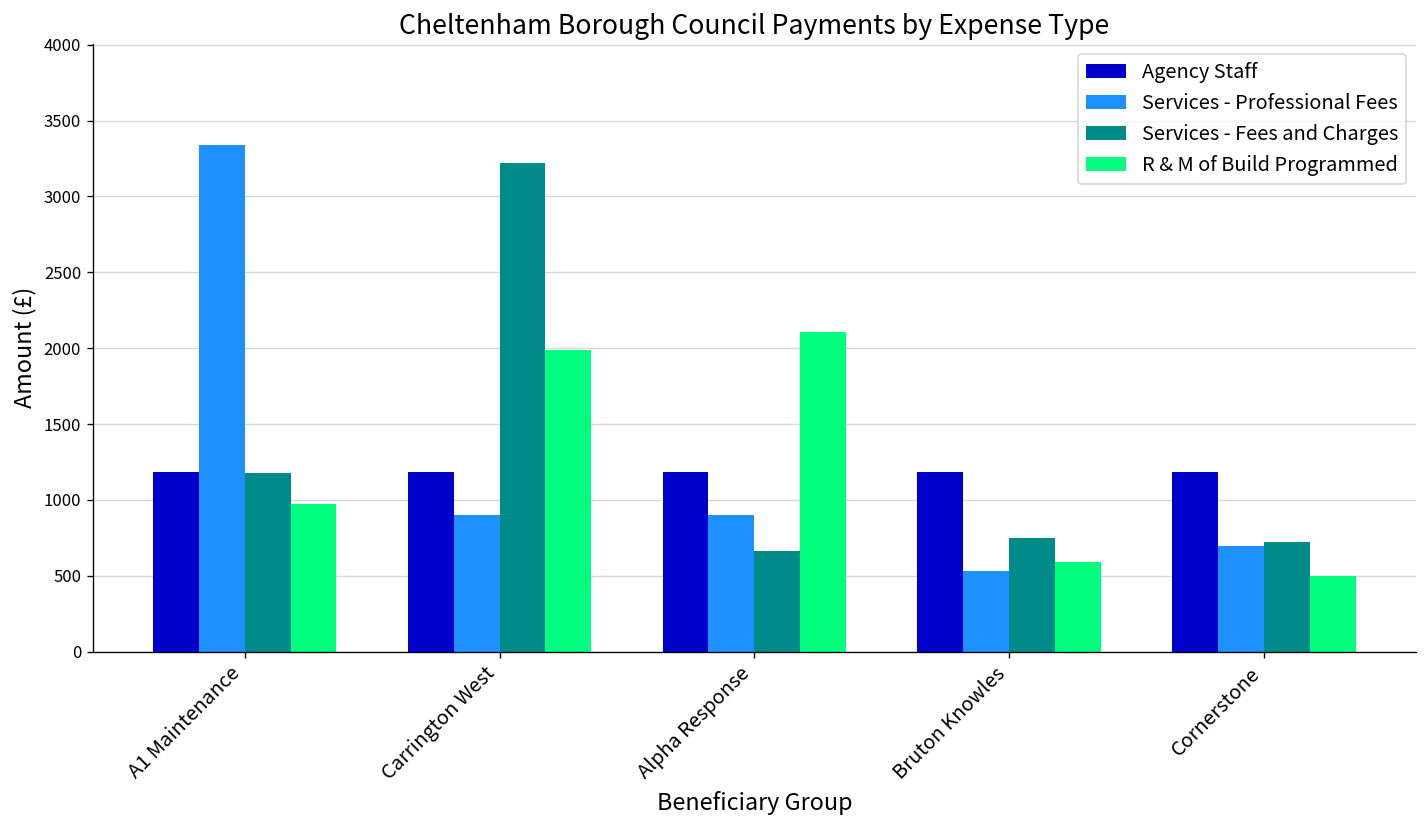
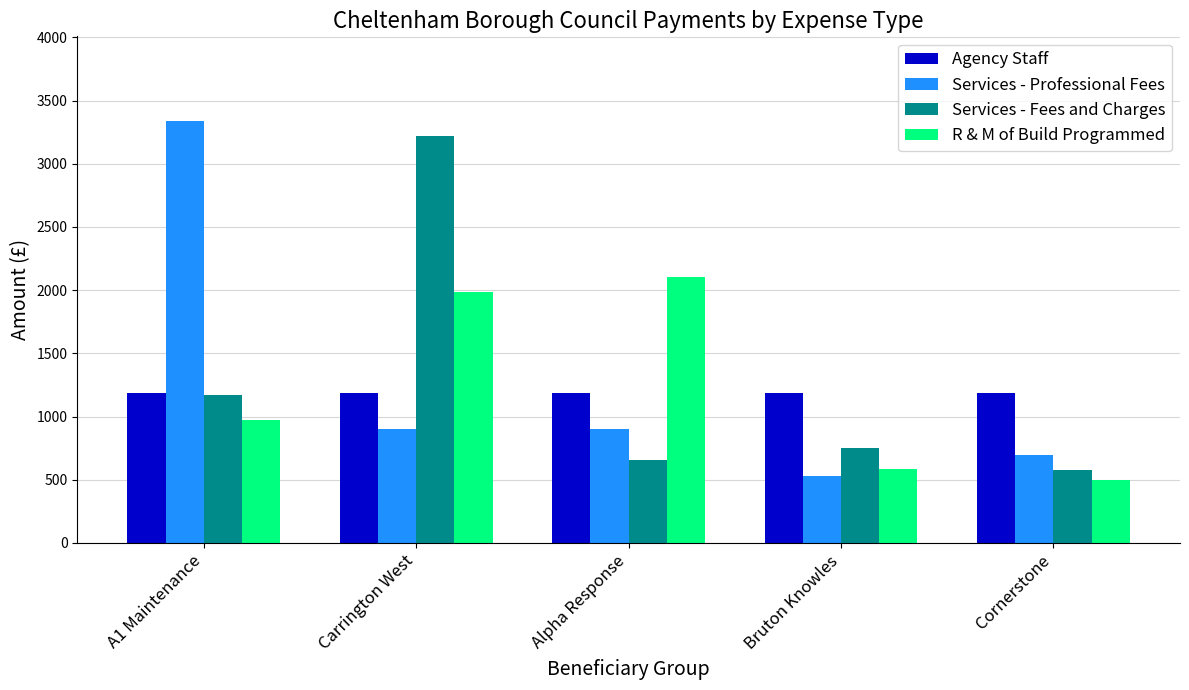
Services - Fees and Charges, Cornerstone: 720 -> 570
